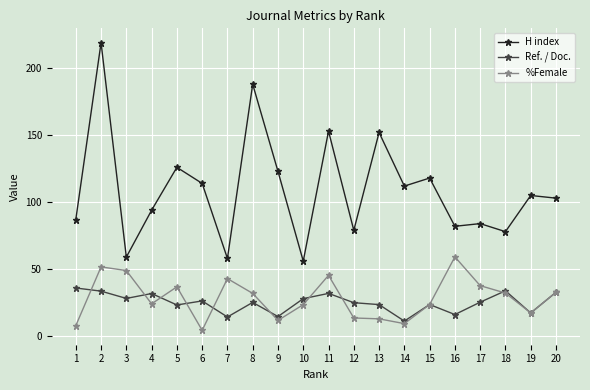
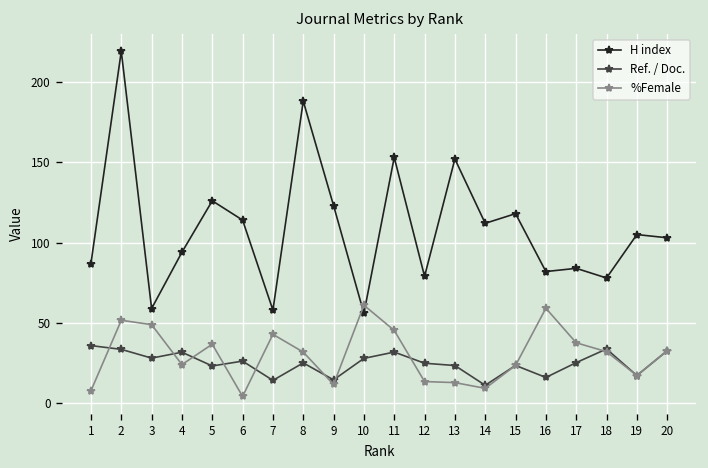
%Female, 10: 24 -> 61
